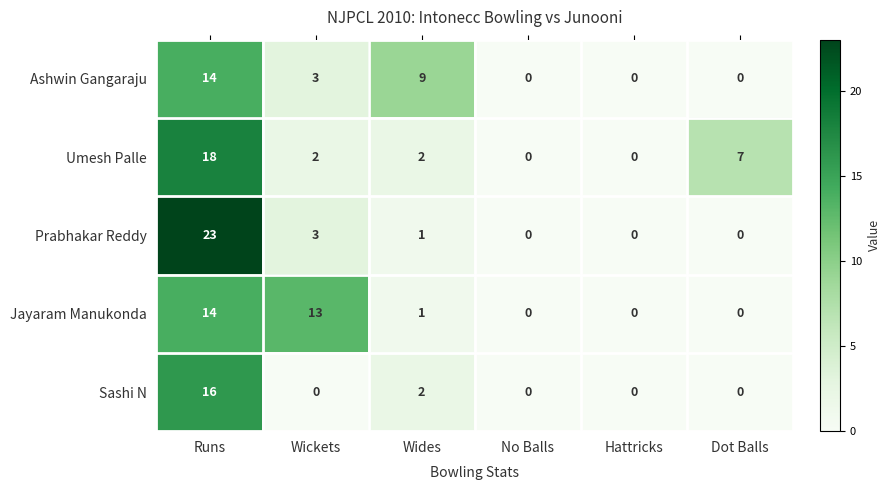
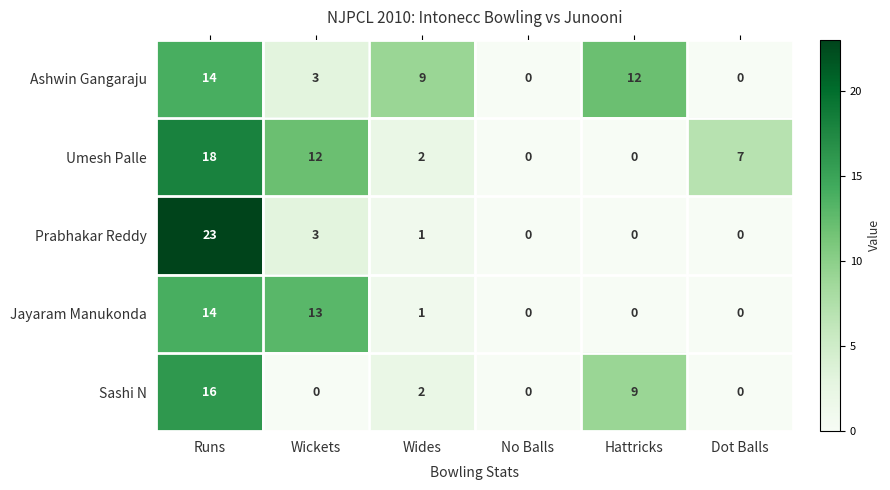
Ashwin Gangaraju, Hattricks: 0 -> 12
Umesh Palle, Wickets: 2 -> 12
Sashi N, Hattricks: 0 -> 9
